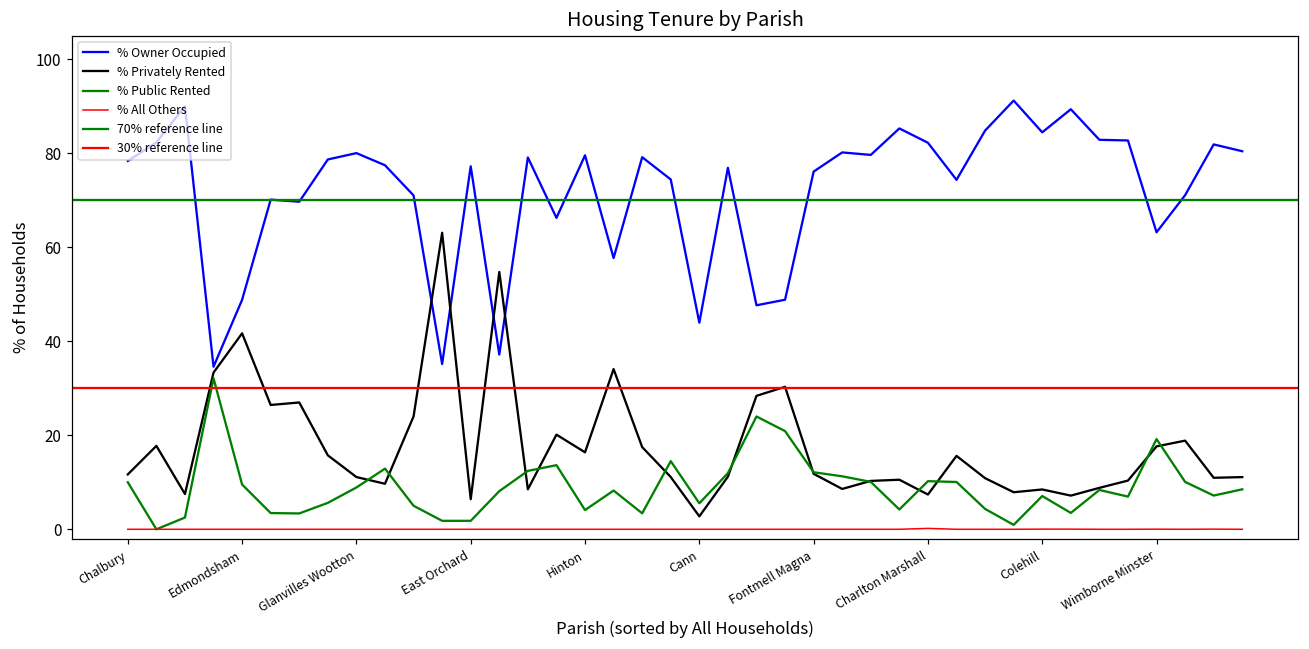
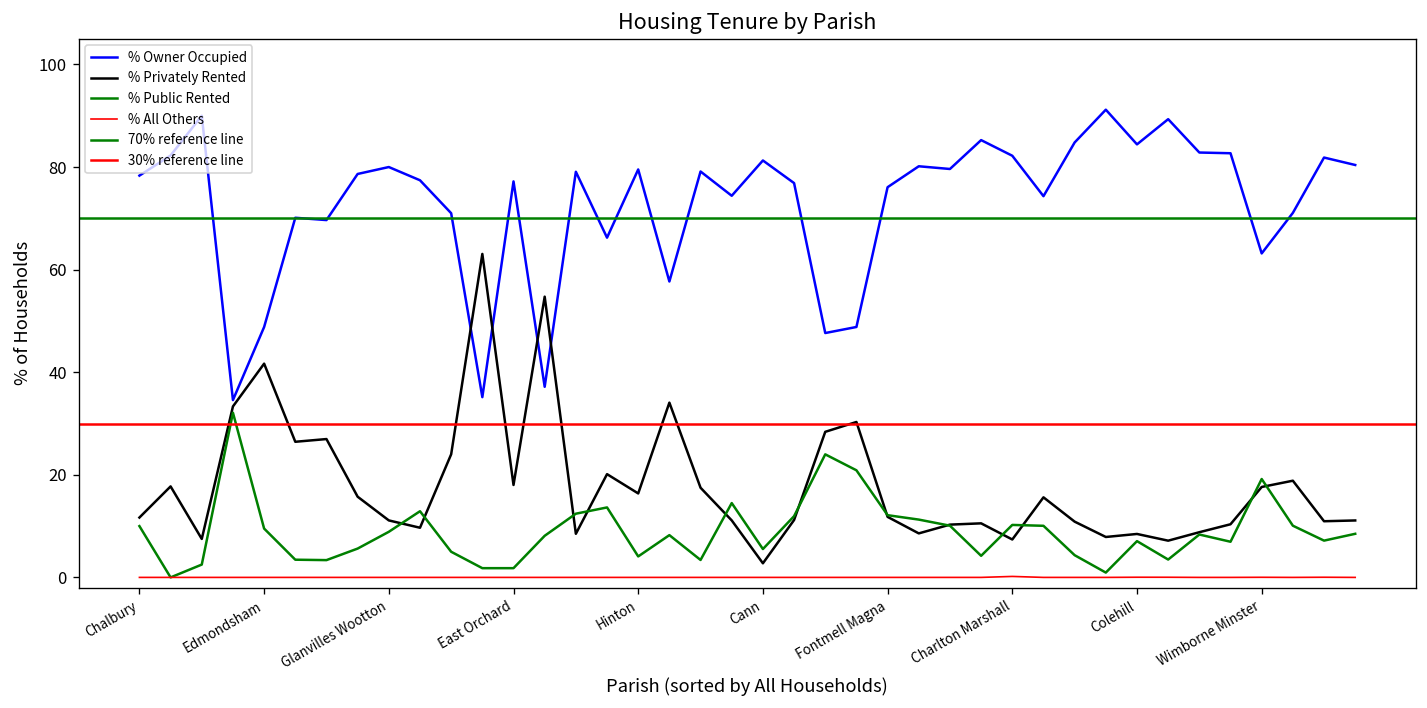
% Privately Rented, East Orchard: 6 -> 18
% Owner Occupied, Cann: 44 -> 81
